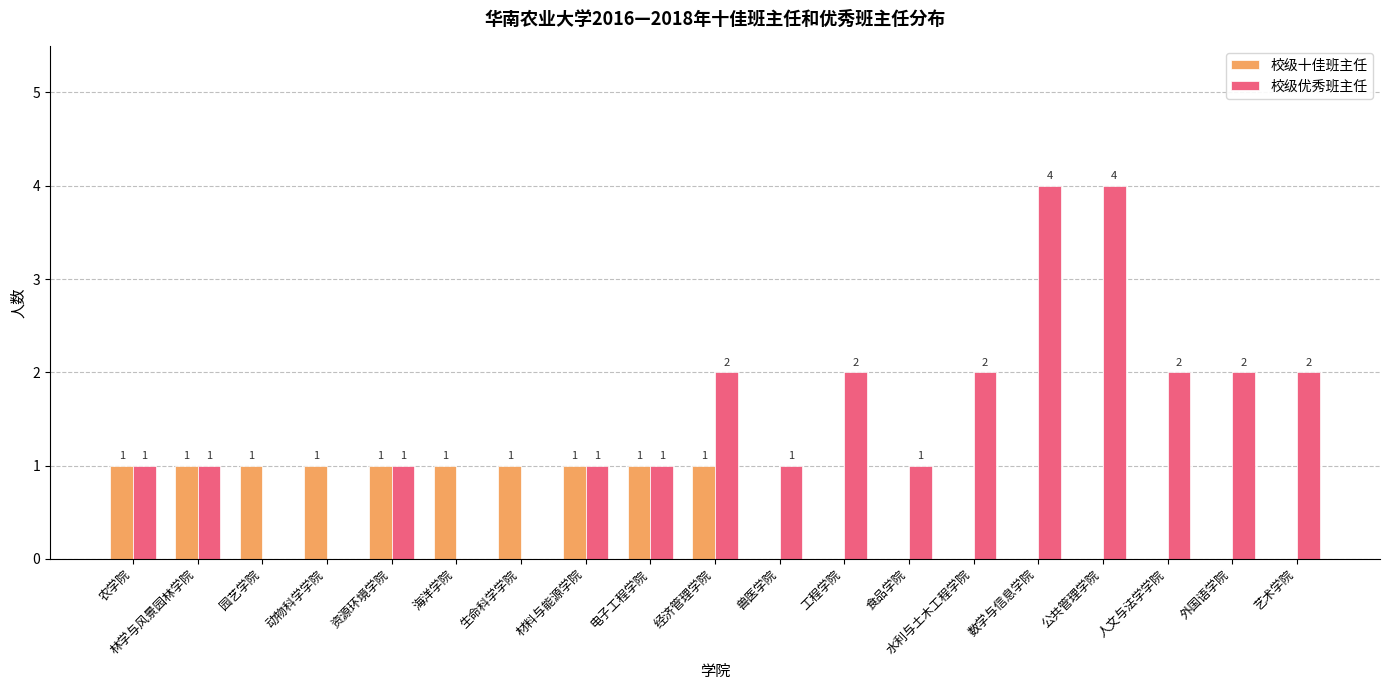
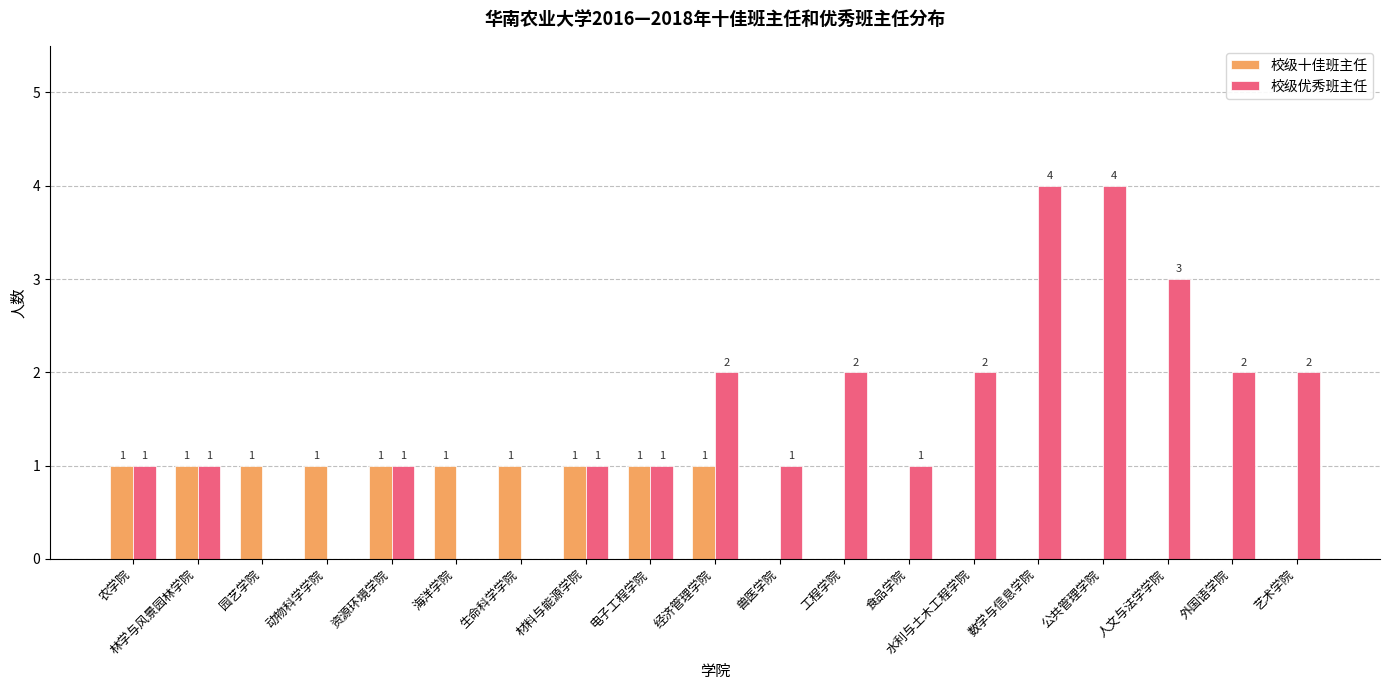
校级优秀班主任, 人文与法学学院: 2 -> 3
